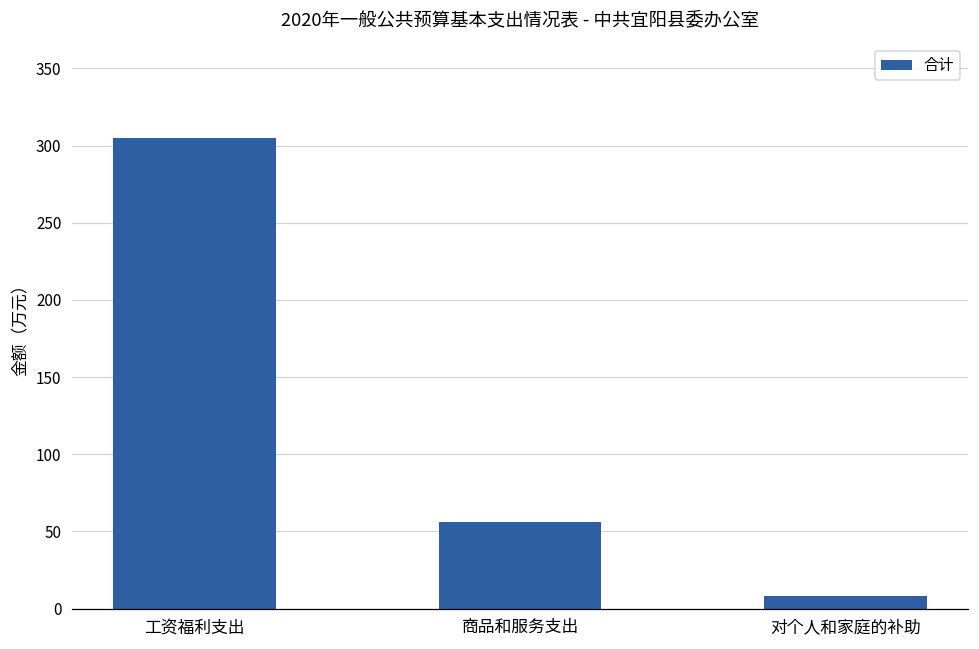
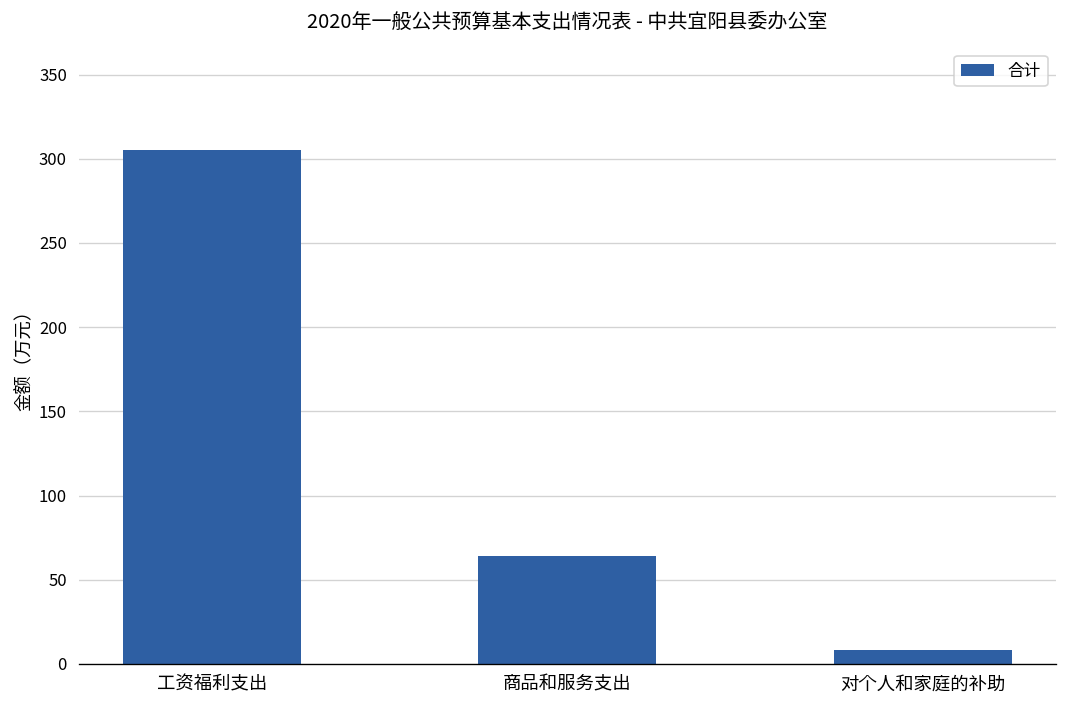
商品和服务支出: 56 -> 64
